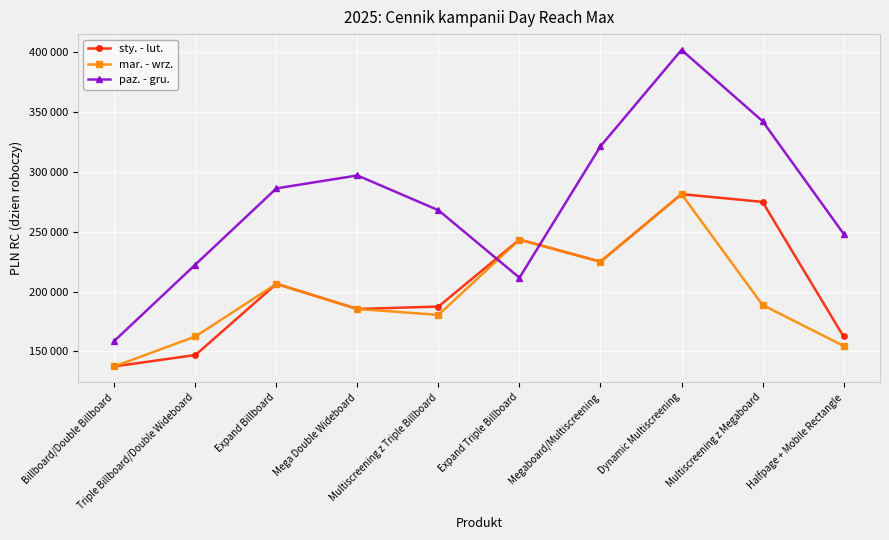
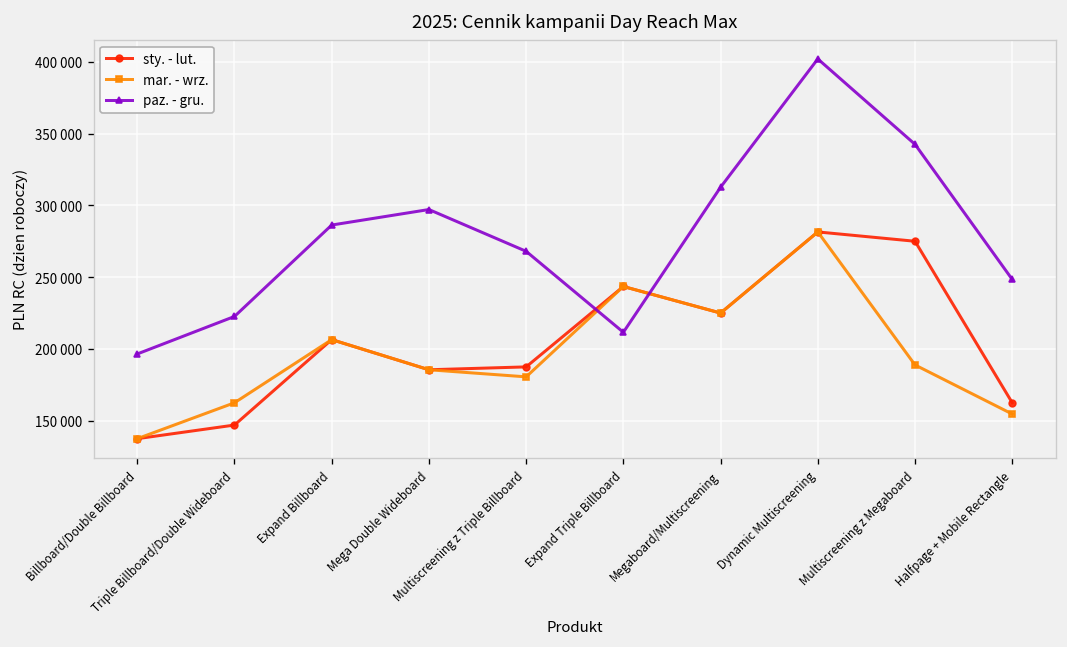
paz. - gru., Billboard/Double Billboard: 159000 -> 197000
paz. - gru., Megaboard/Multiscreening: 322000 -> 313000
